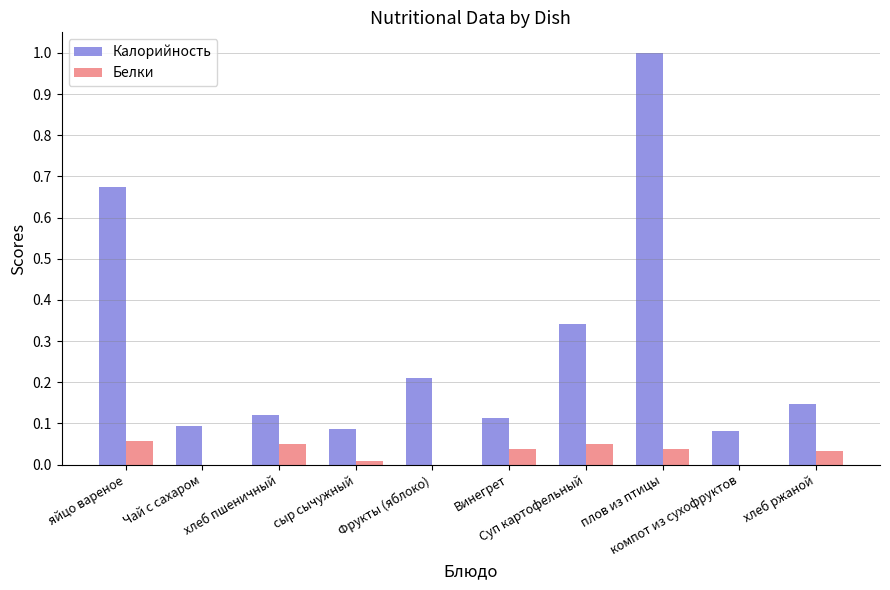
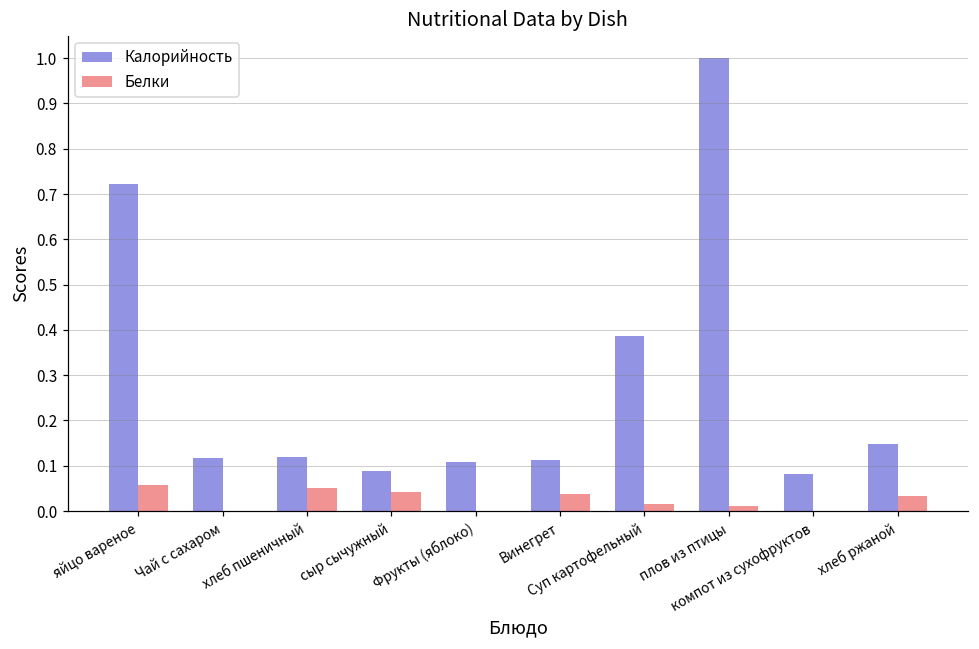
Калорийность, яйцо вареное: 0.67 -> 0.72
Калорийность, Чай с сахаром: 0.09 -> 0.12
Белки, сыр сычужный: 0.01 -> 0.04
Калорийность, Фрукты (яблоко): 0.21 -> 0.11
Калорийность, Суп картофельный: 0.34 -> 0.39
Белки, Суп картофельный: 0.05 -> 0.02
Белки, плов из птицы: 0.04 -> 0.01
